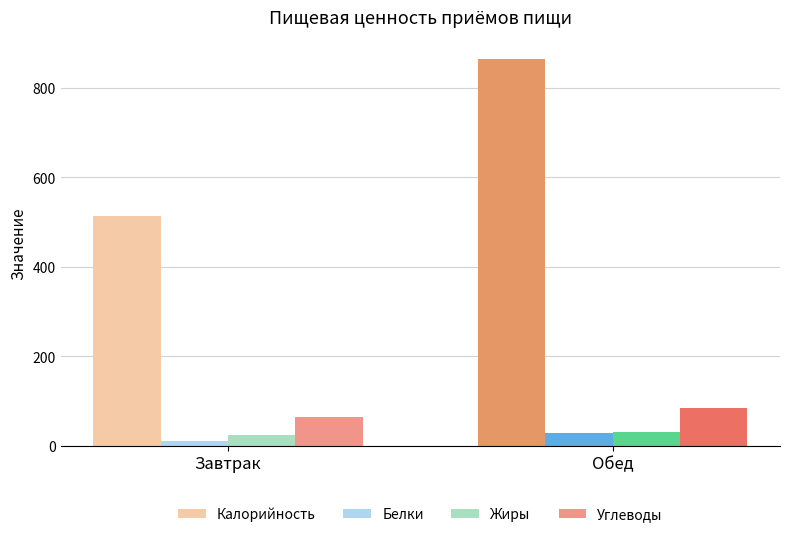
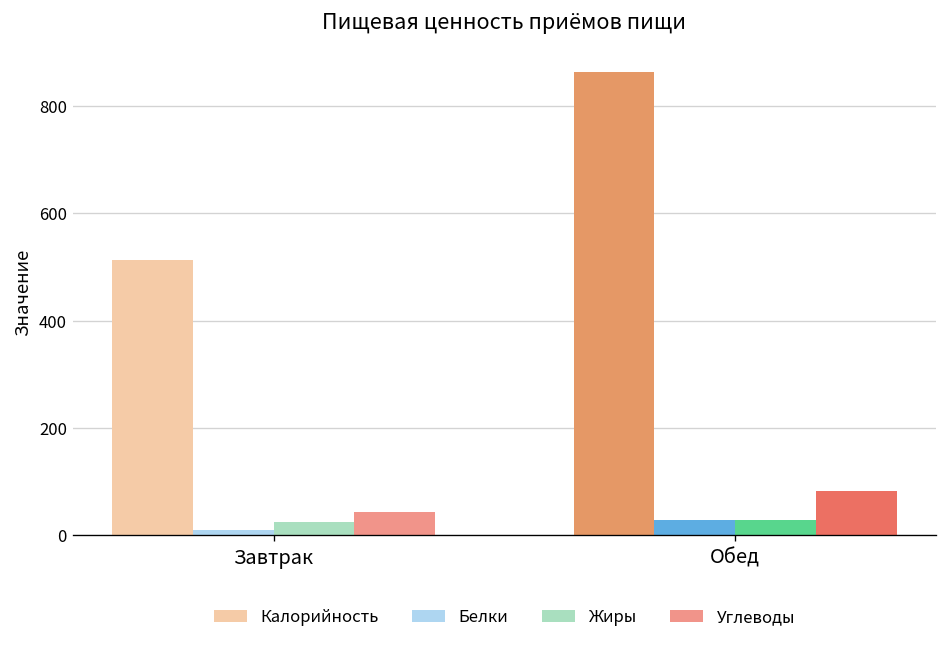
Углеводы, Завтрак: 60 -> 40
